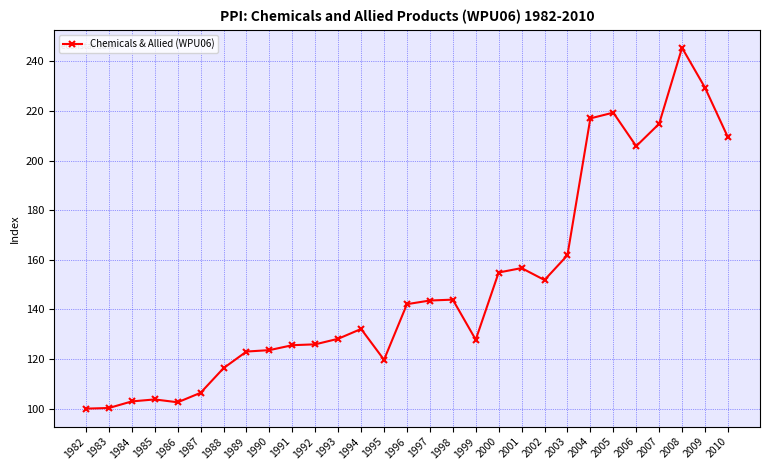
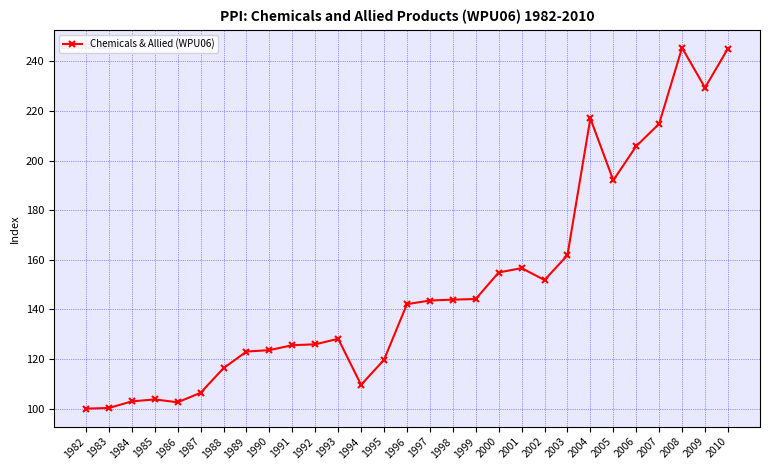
1994: 132 -> 110
1999: 128 -> 144
2005: 219 -> 192
2010: 209 -> 245
